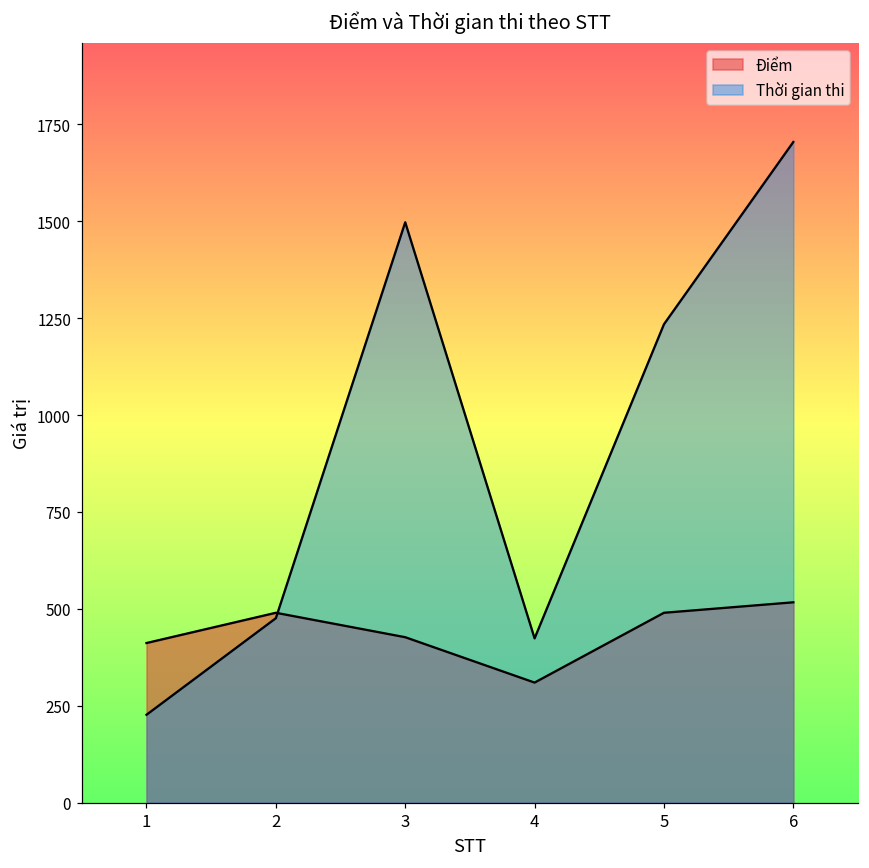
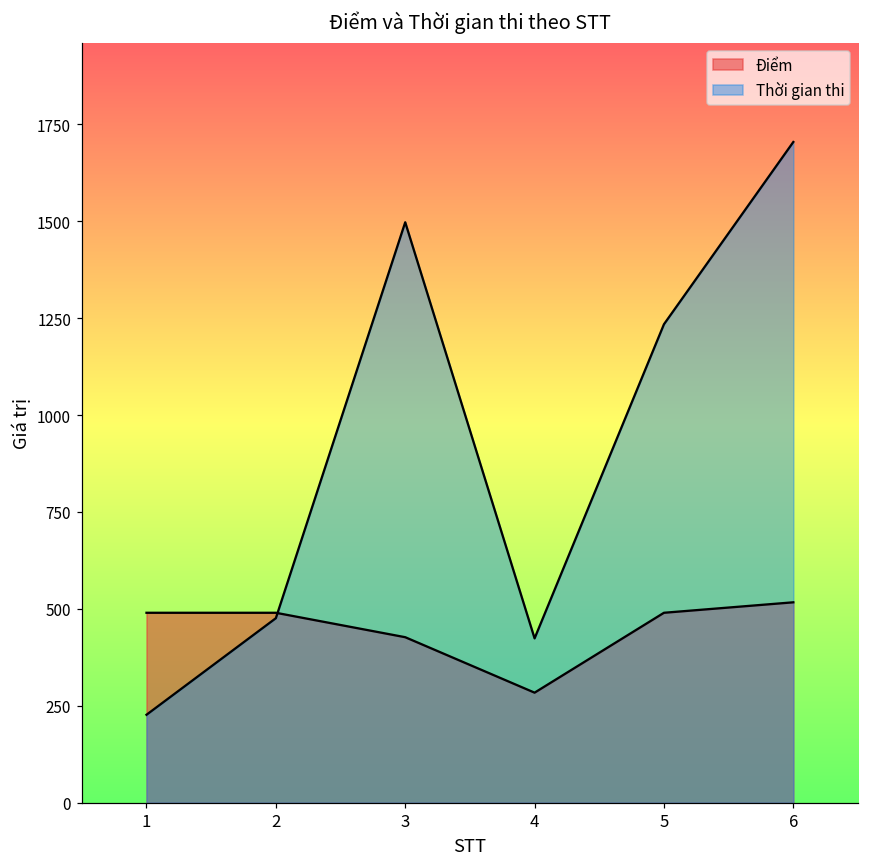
Điểm, 1: 410 -> 490
Điểm, 4: 310 -> 280
